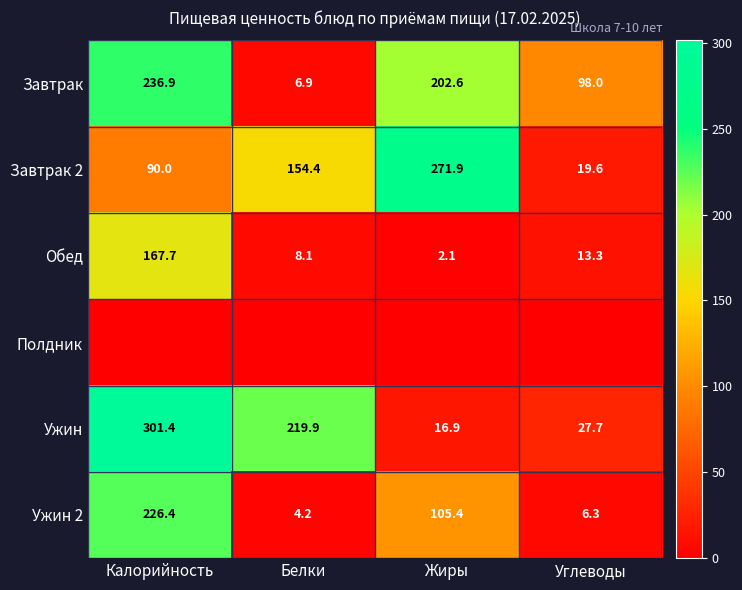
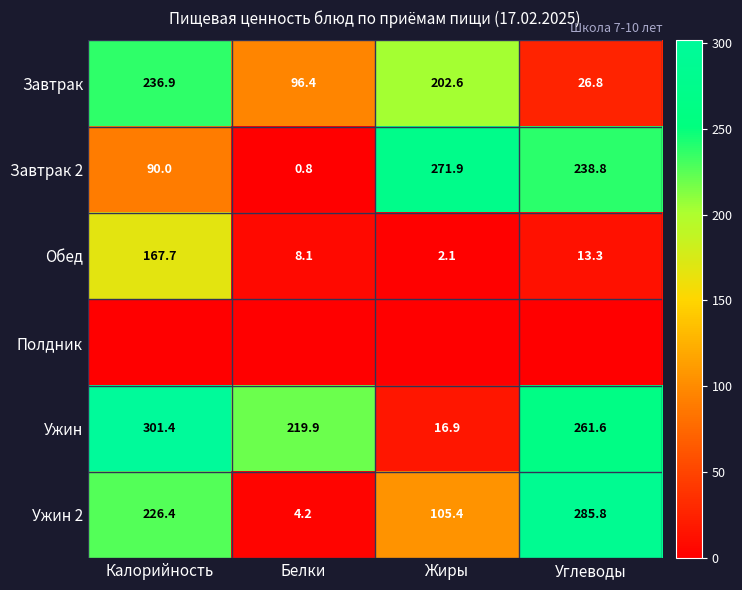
Завтрак, Белки: 6.9 -> 96.4
Завтрак, Углеводы: 98.0 -> 26.8
Завтрак 2, Белки: 154.4 -> 0.8
Завтрак 2, Углеводы: 19.6 -> 238.8
Ужин, Углеводы: 27.7 -> 261.6
Ужин 2, Углеводы: 6.3 -> 285.8
